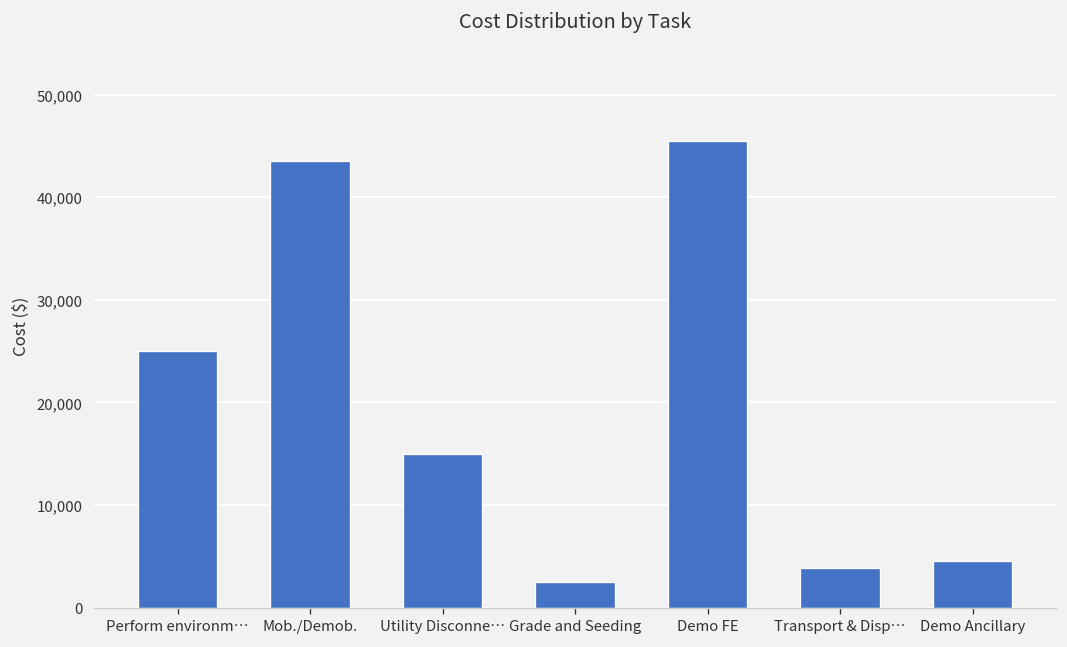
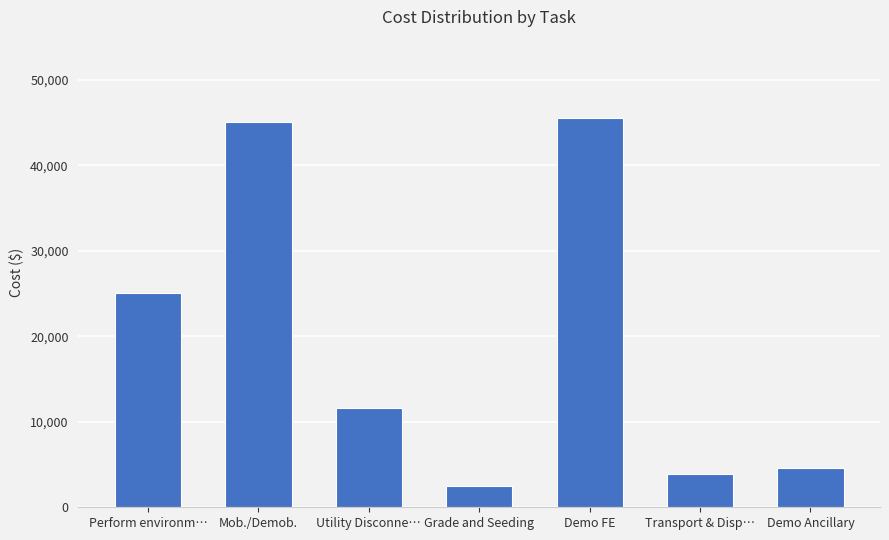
Mob./Demob.: 44,000 -> 45,000
Utility Disconne…: 15,000 -> 12,000
